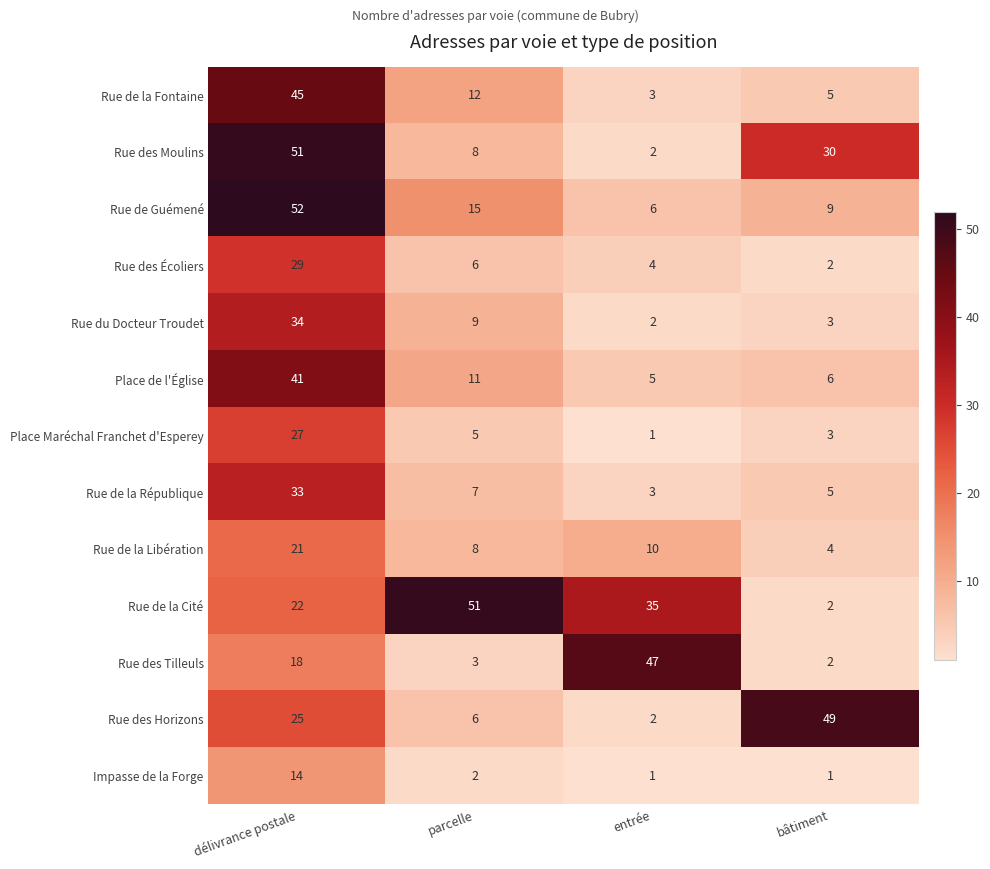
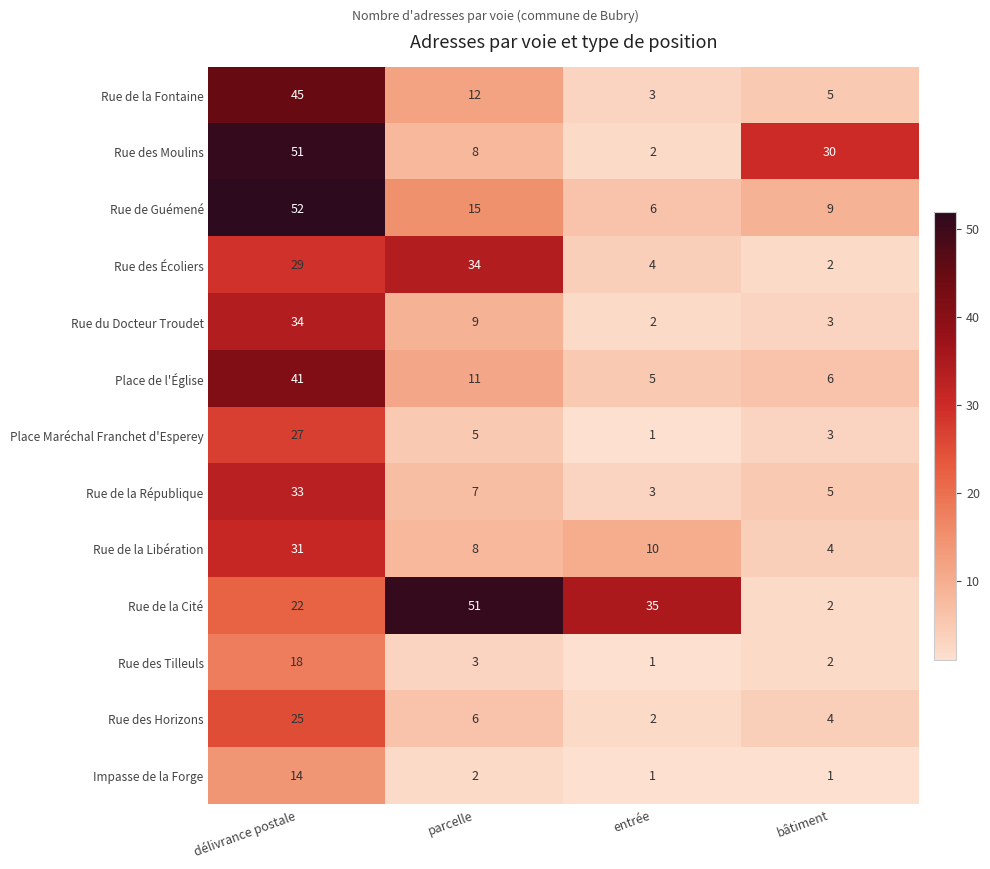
Rue des Écoliers, parcelle: 6 -> 34
Rue de la Libération, délivrance postale: 21 -> 31
Rue des Tilleuls, entrée: 47 -> 1
Rue des Horizons, bâtiment: 49 -> 4
